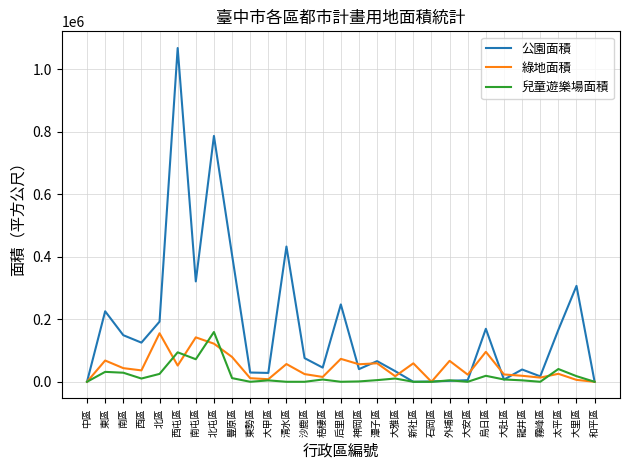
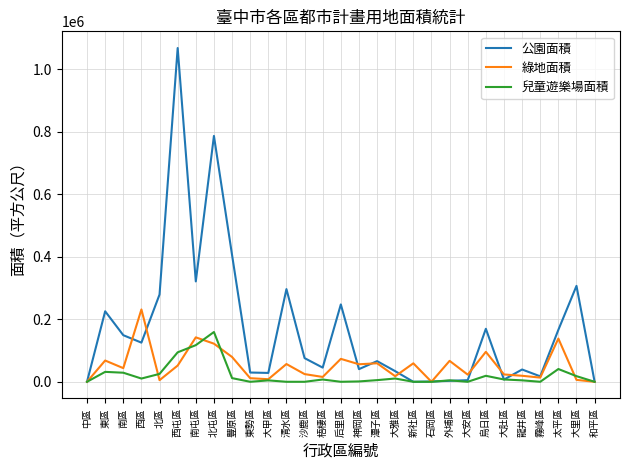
綠地面積, 西區: 40000 -> 230000
公園面積, 北區: 190000 -> 280000
綠地面積, 北區: 160000 -> 10000
兒童遊樂場面積, 南屯區: 70000 -> 120000
公園面積, 清水區: 430000 -> 300000
綠地面積, 太平區: 30000 -> 140000
